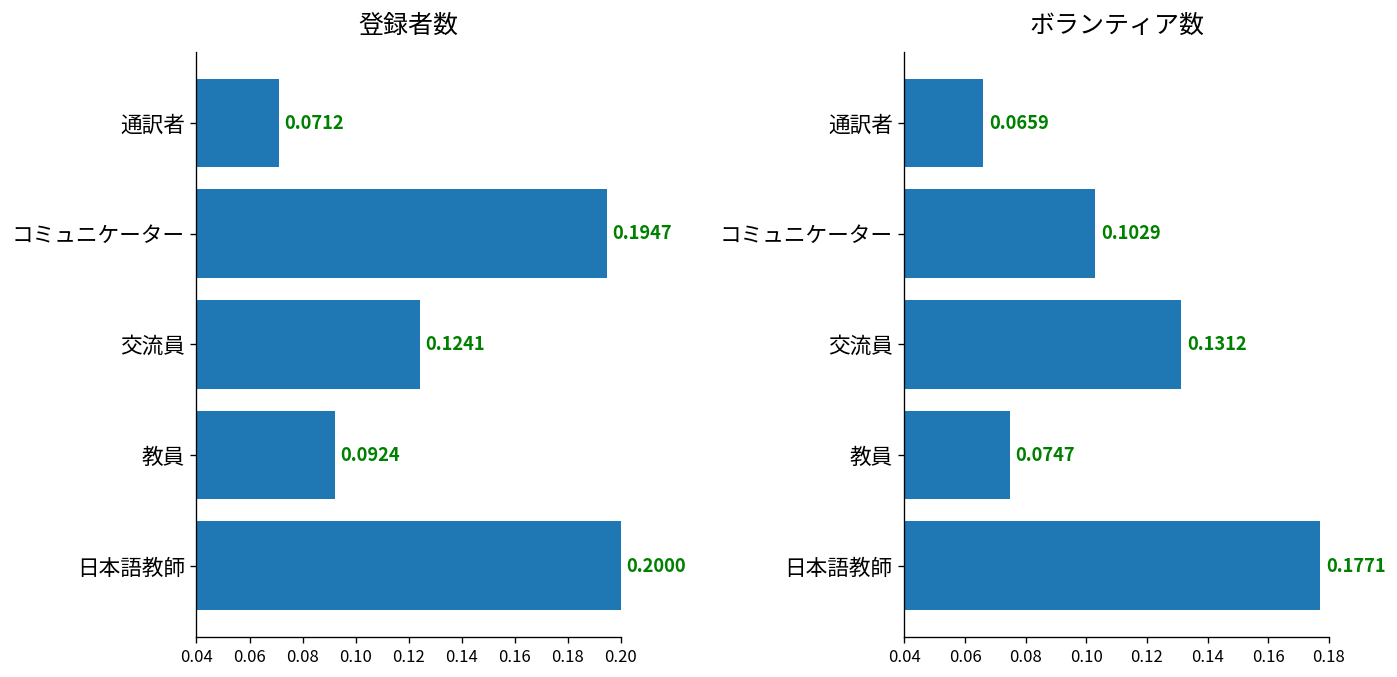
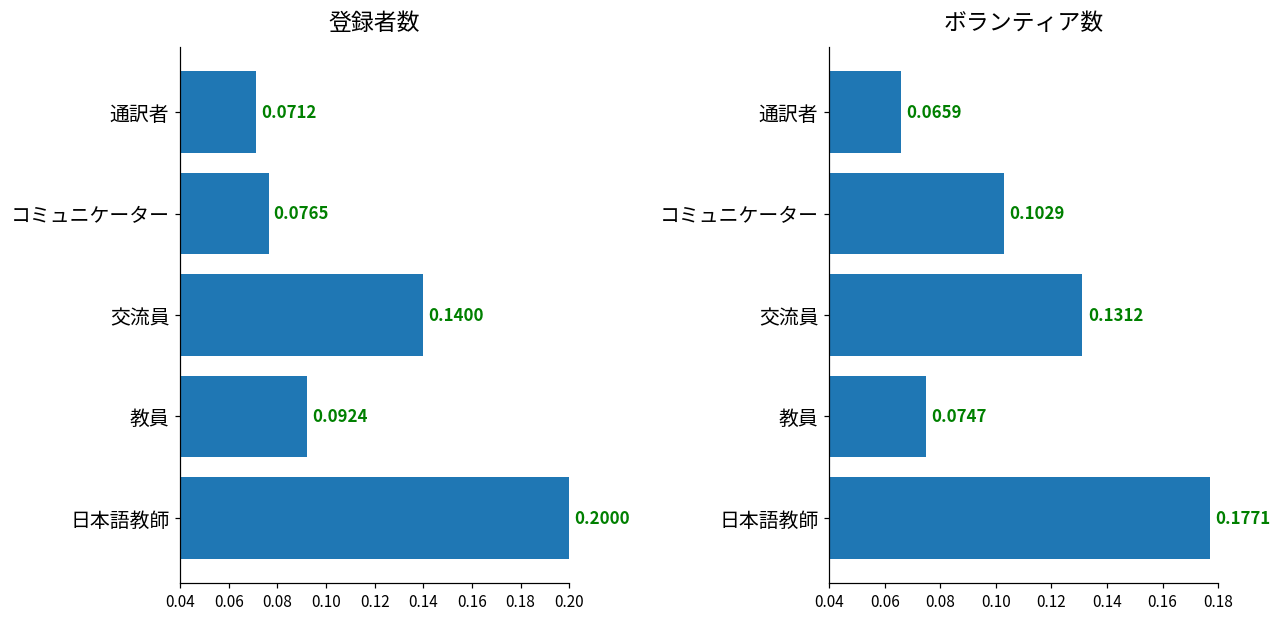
登録者数, コミュニケーター: 0.1947 -> 0.0765
登録者数, 交流員: 0.1241 -> 0.1400
